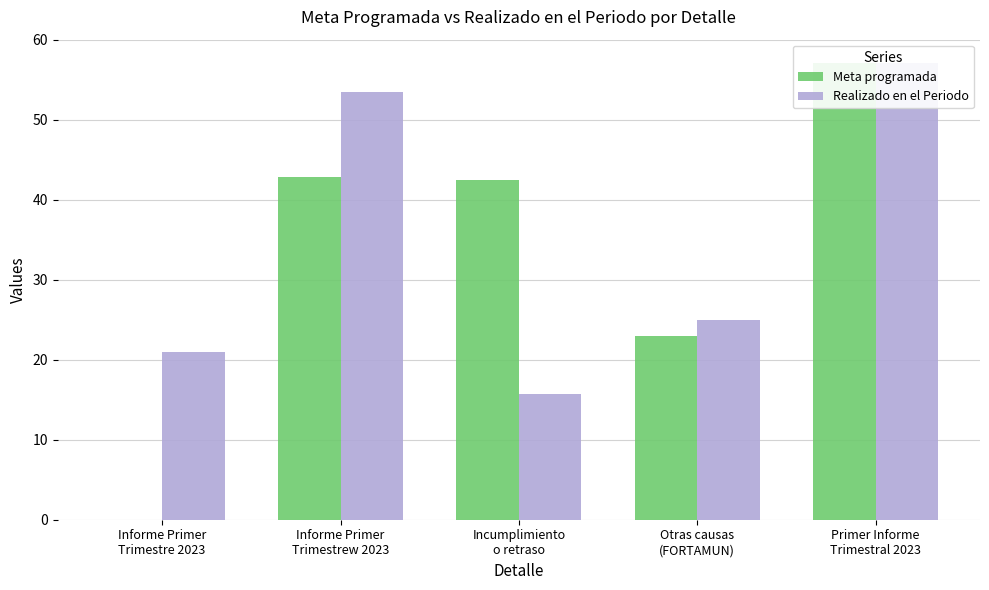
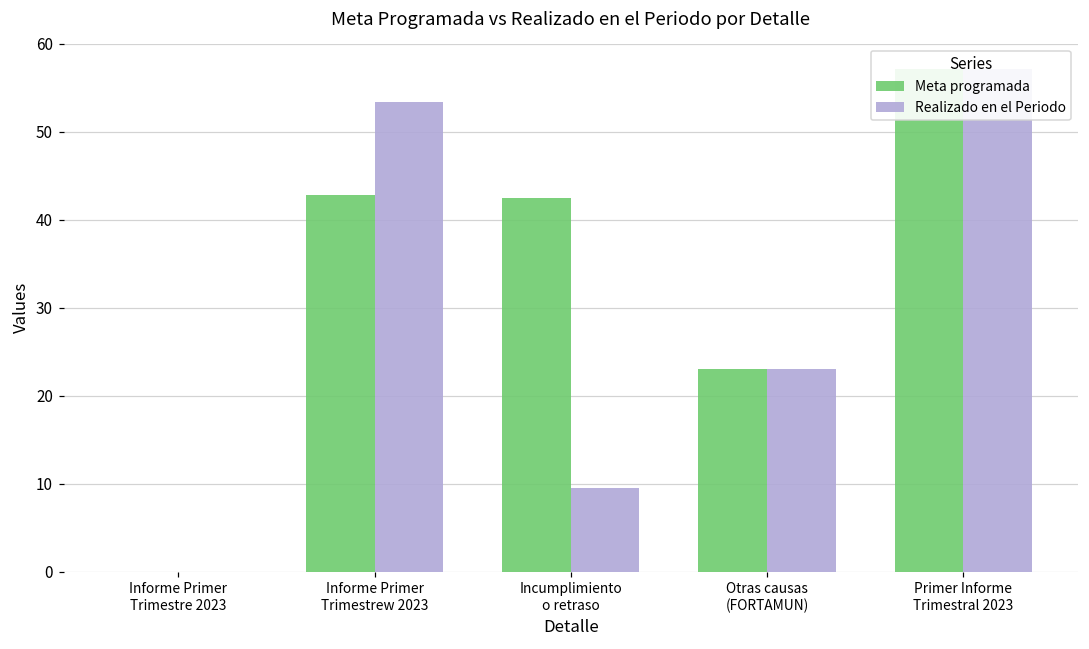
Realizado en el Periodo, Informe Primer Trimestre 2023: 21 -> 0
Realizado en el Periodo, Incumplimiento o retraso: 16 -> 10
Realizado en el Periodo, Otras causas (FORTAMUN): 25 -> 23
